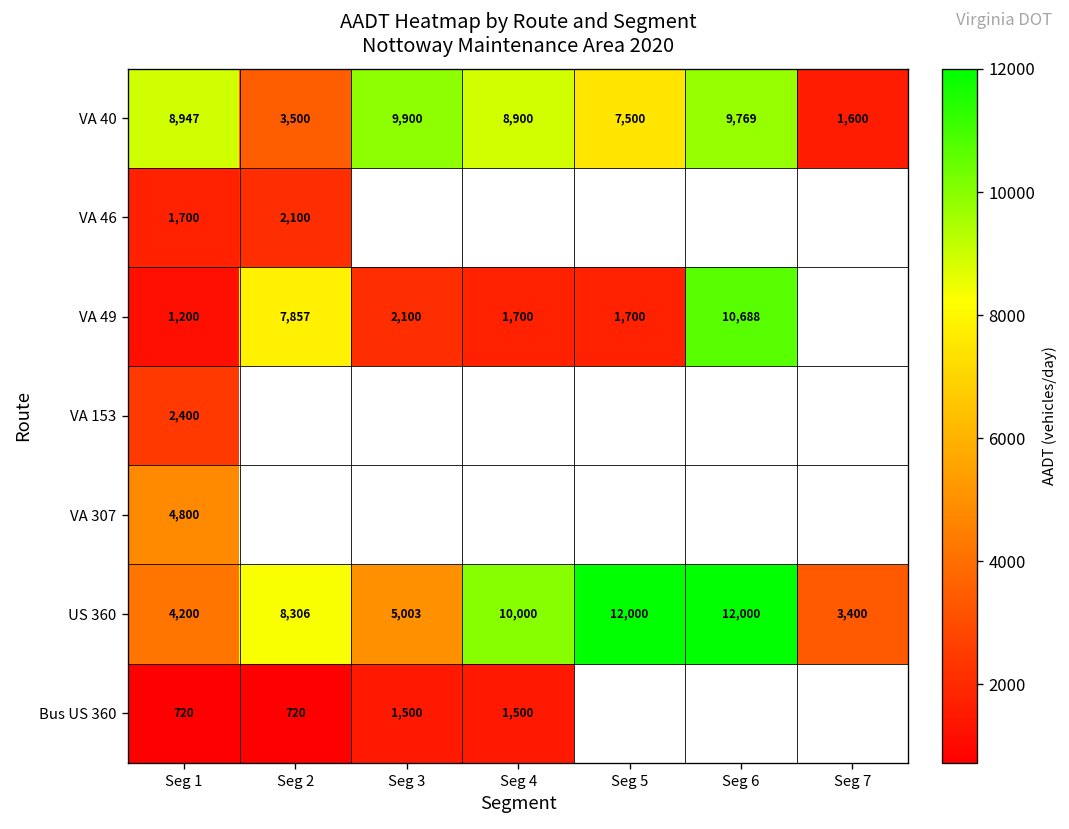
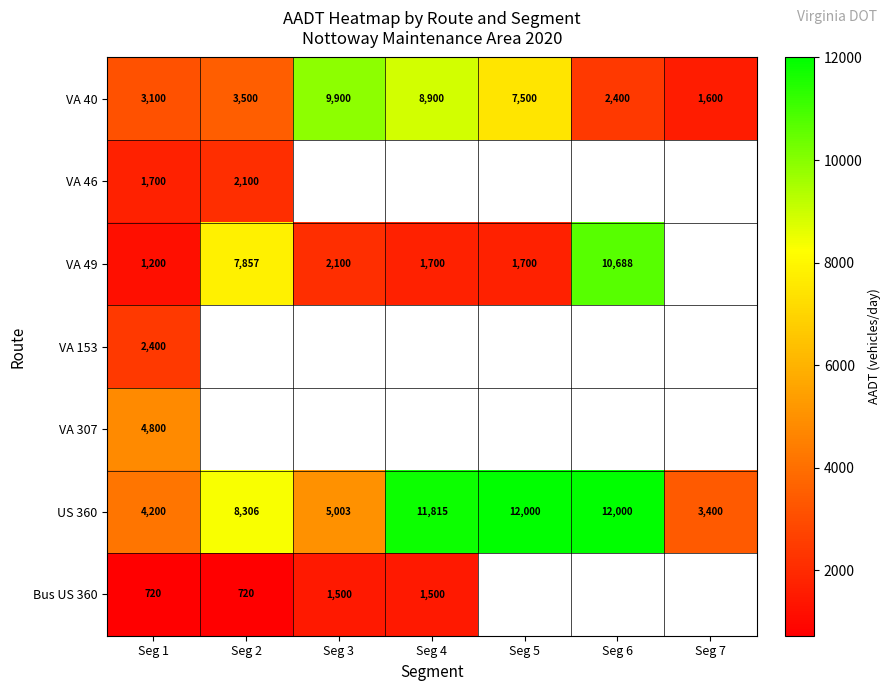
VA 40, Seg 1: 8,947 -> 3,100
VA 40, Seg 6: 9,769 -> 2,400
US 360, Seg 4: 10,000 -> 11,815
